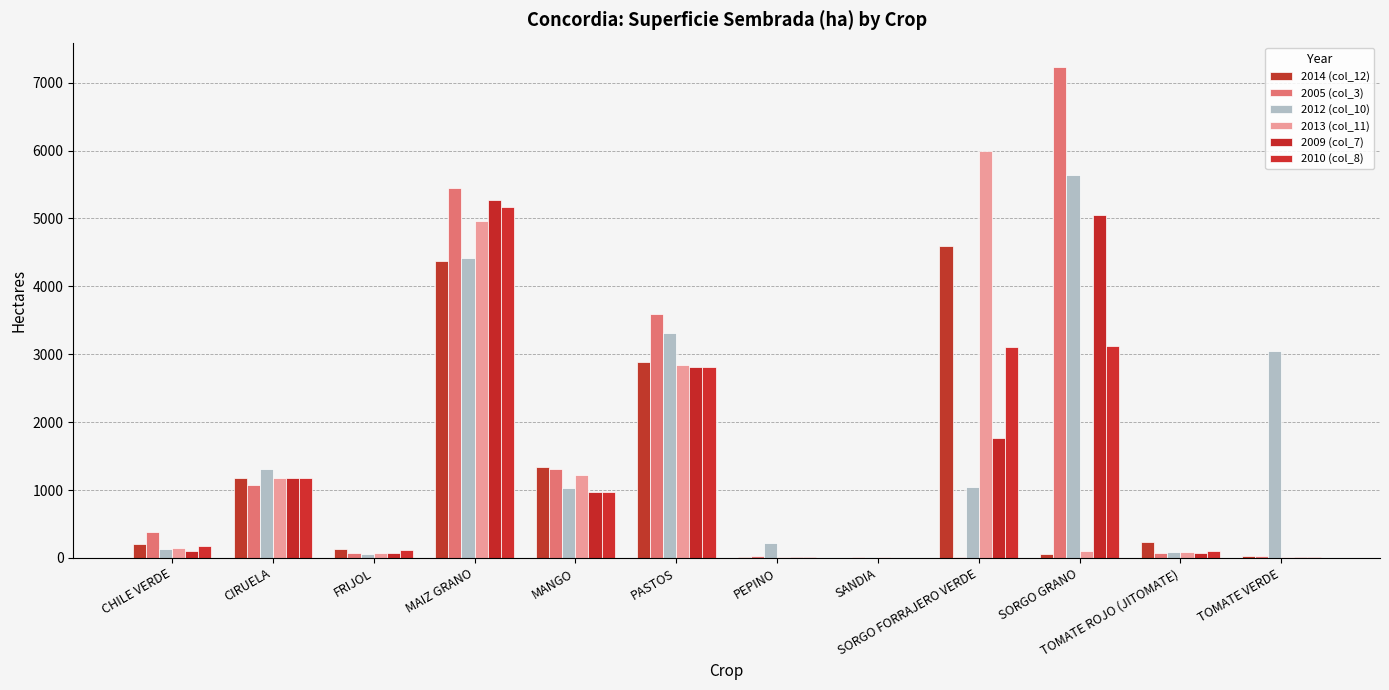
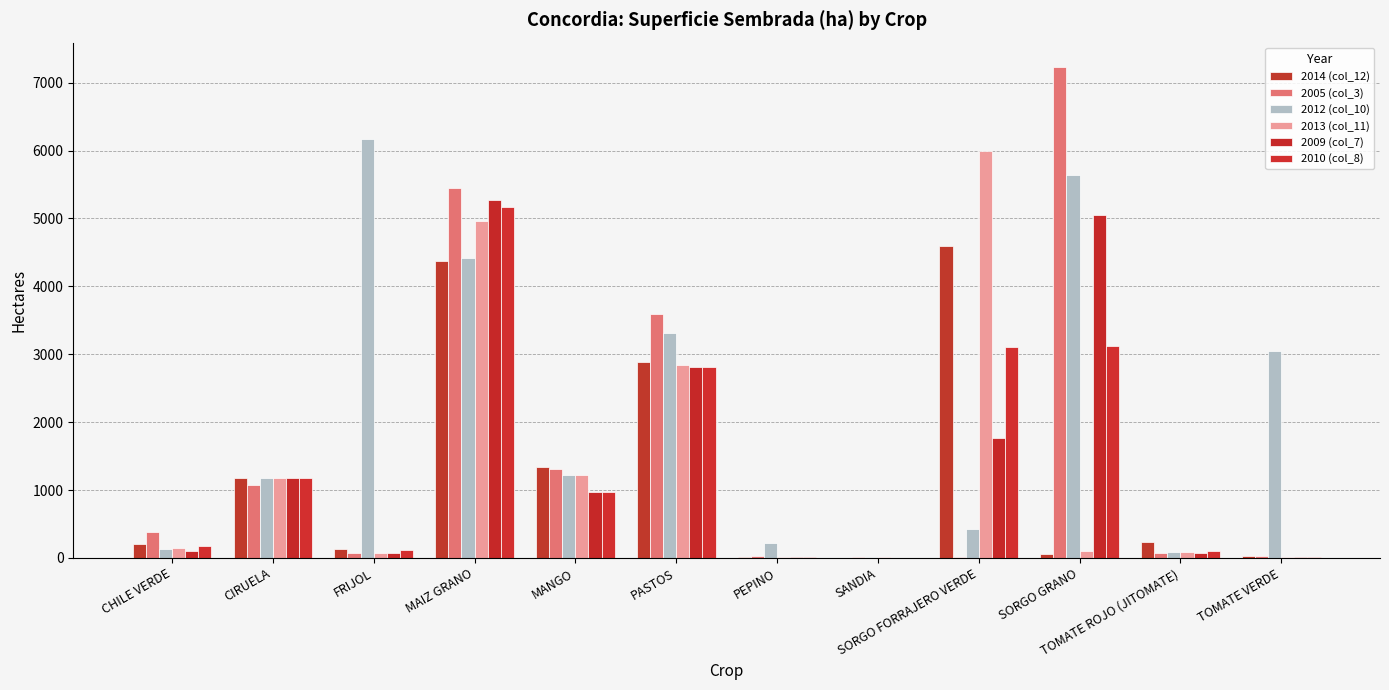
2012 (col_10), CIRUELA: 1300 -> 1200
2012 (col_10), FRIJOL: 100 -> 6200
2012 (col_10), MANGO: 1000 -> 1200
2012 (col_10), SORGO FORRAJERO VERDE: 1000 -> 400
